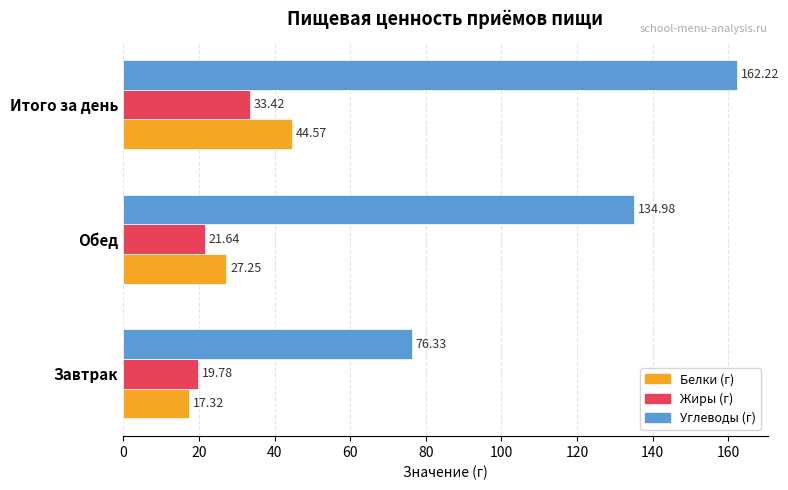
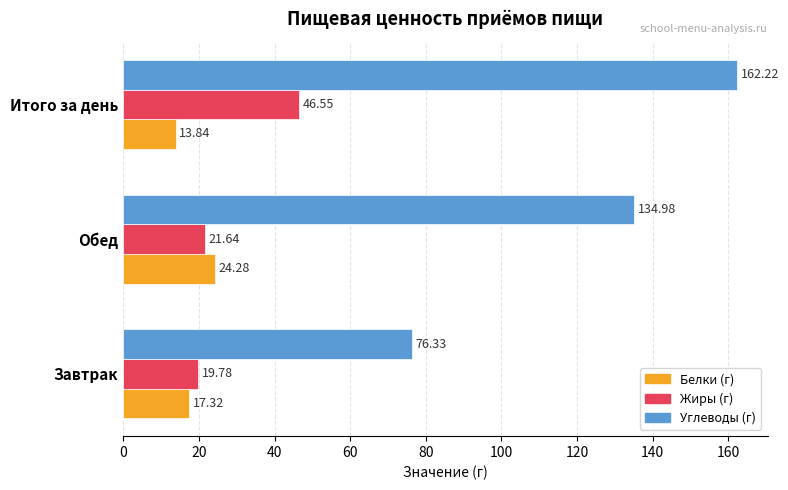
Жиры (г), Итого за день: 33.42 -> 46.55
Белки (г), Итого за день: 44.57 -> 13.84
Белки (г), Обед: 27.25 -> 24.28
